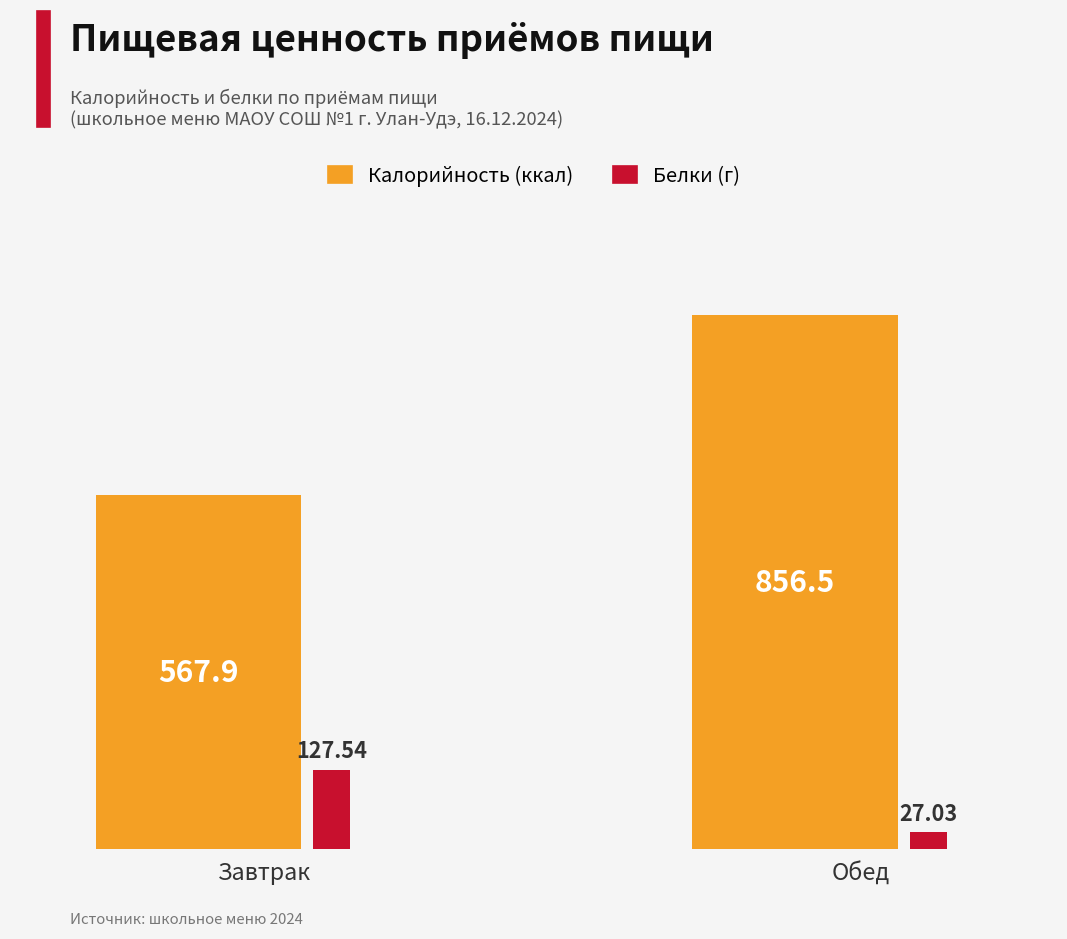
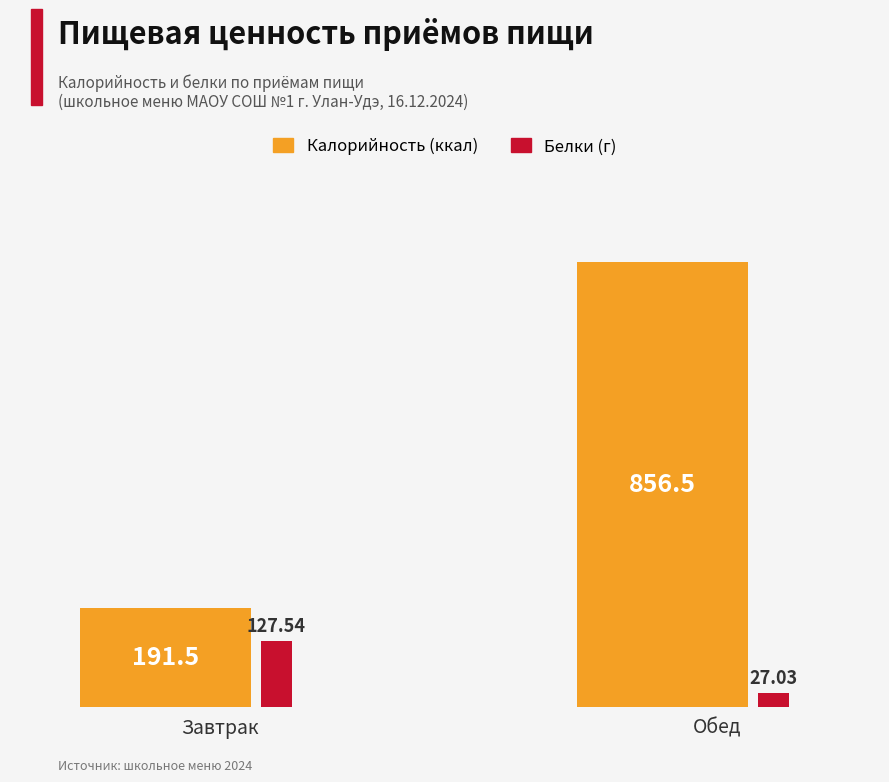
Калорийность (ккал), Завтрак: 567.9 -> 191.5
